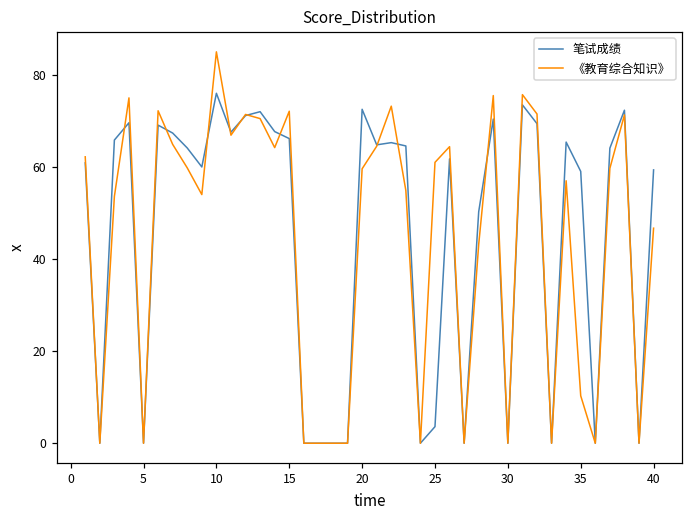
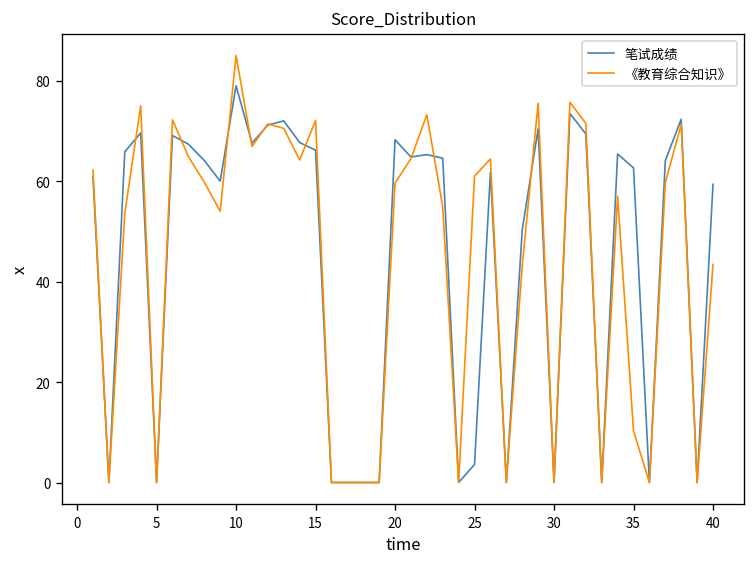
笔试成绩, 10: 76 -> 79
笔试成绩, 20: 73 -> 68
笔试成绩, 35: 59 -> 63
《教育综合知识》, 40: 47 -> 43
